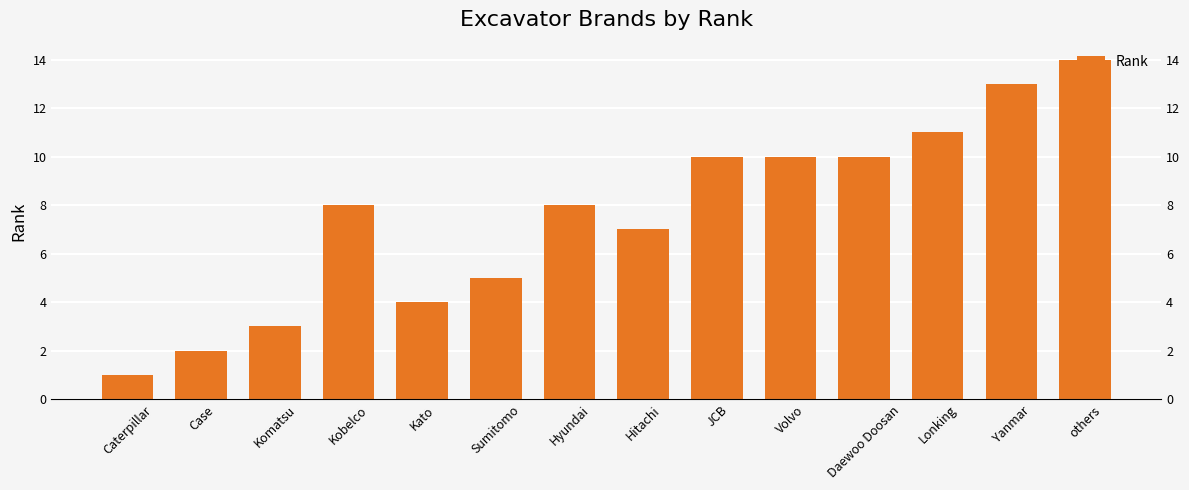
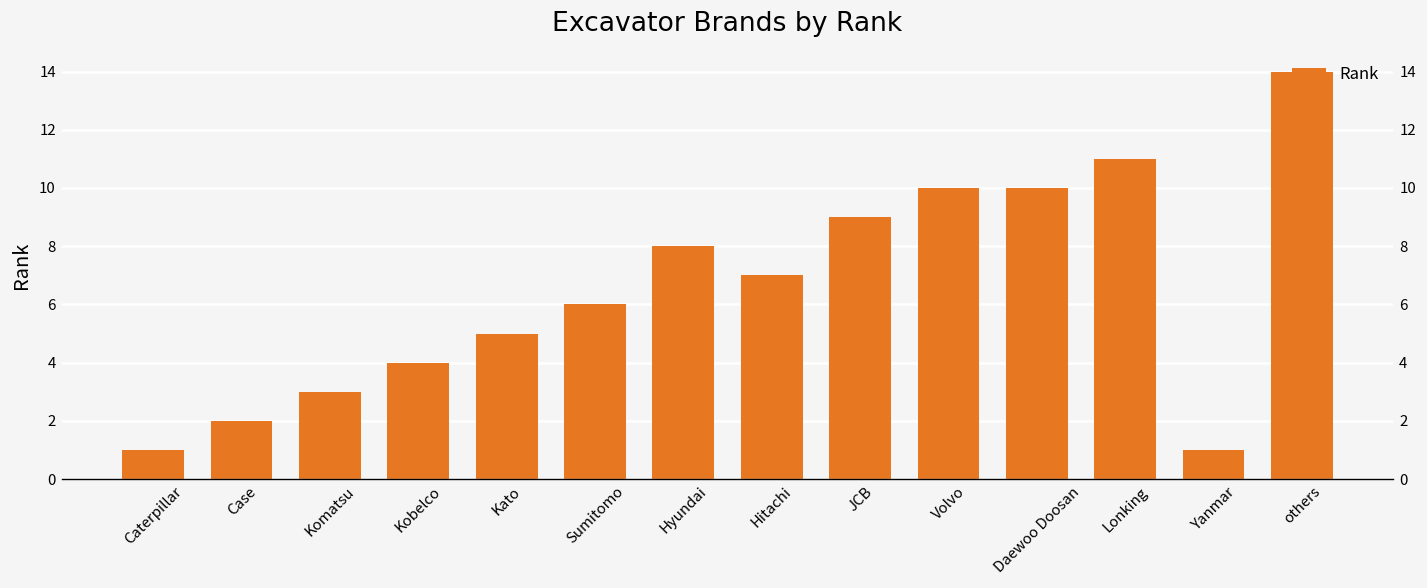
Kobelco: 8 -> 4
Kato: 4 -> 5
Sumitomo: 5 -> 6
JCB: 10 -> 9
Yanmar: 13 -> 1
